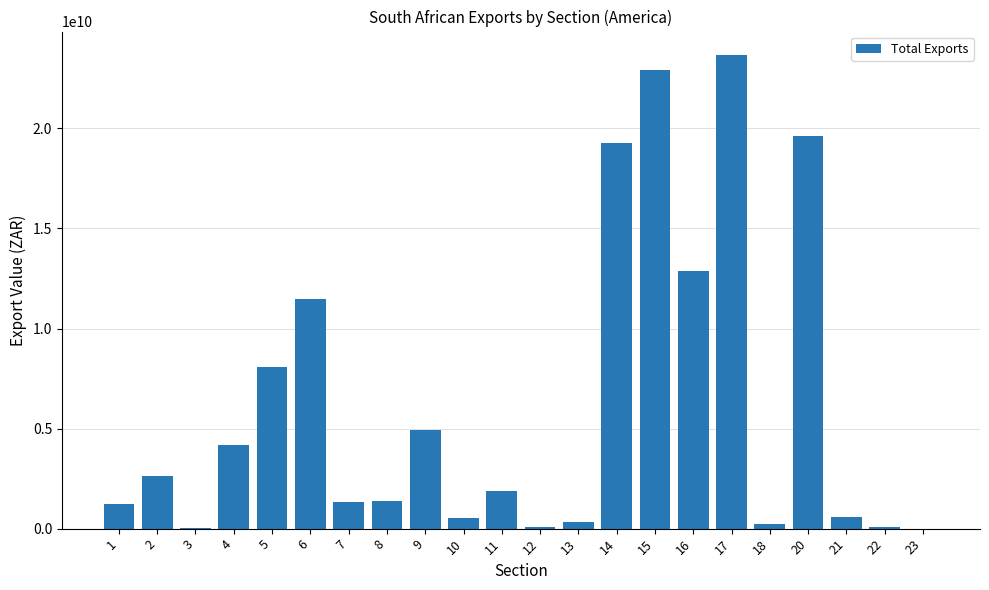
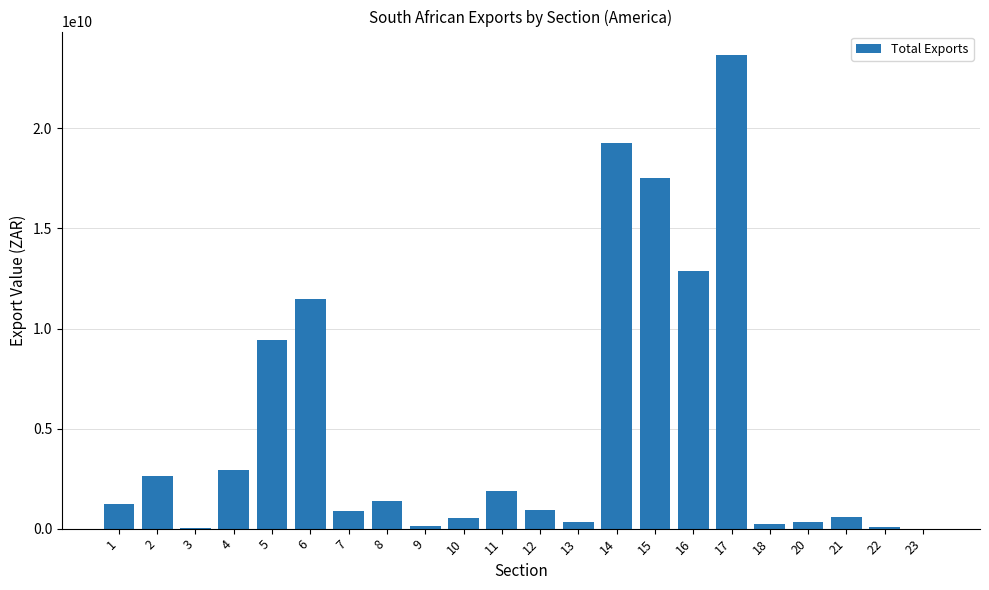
4: 4200000000 -> 2900000000
5: 8100000000 -> 9400000000
7: 1300000000 -> 900000000
9: 4900000000 -> 100000000
12: 100000000 -> 900000000
15: 22900000000 -> 17500000000
20: 19600000000 -> 300000000
